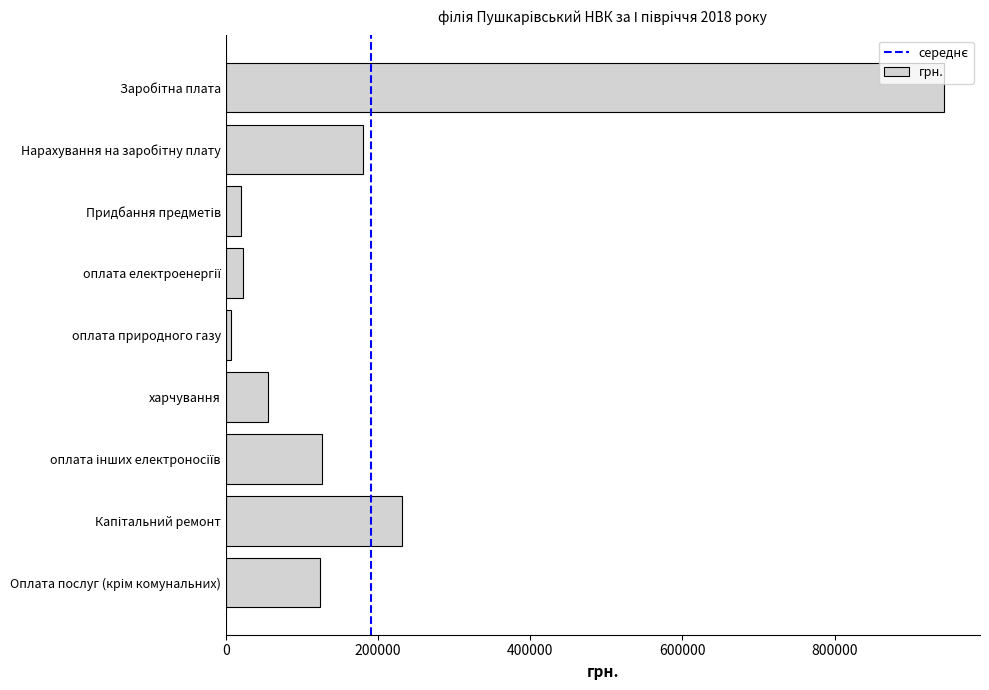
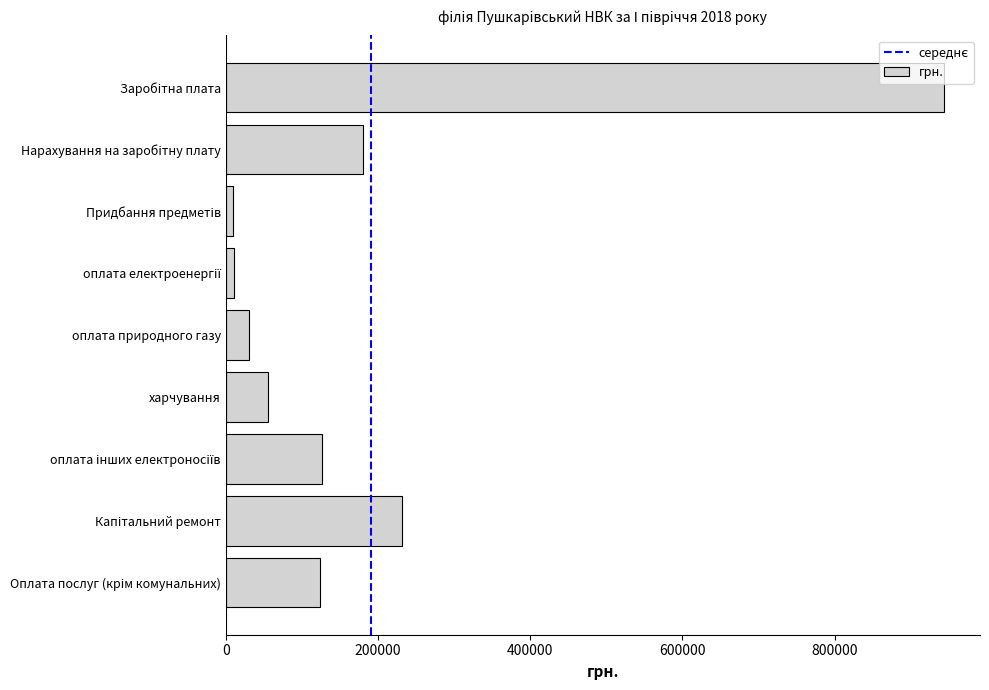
Придбання предметів: 20000 -> 10000
оплата електроенергії: 20000 -> 10000
оплата природного газу: 10000 -> 30000
